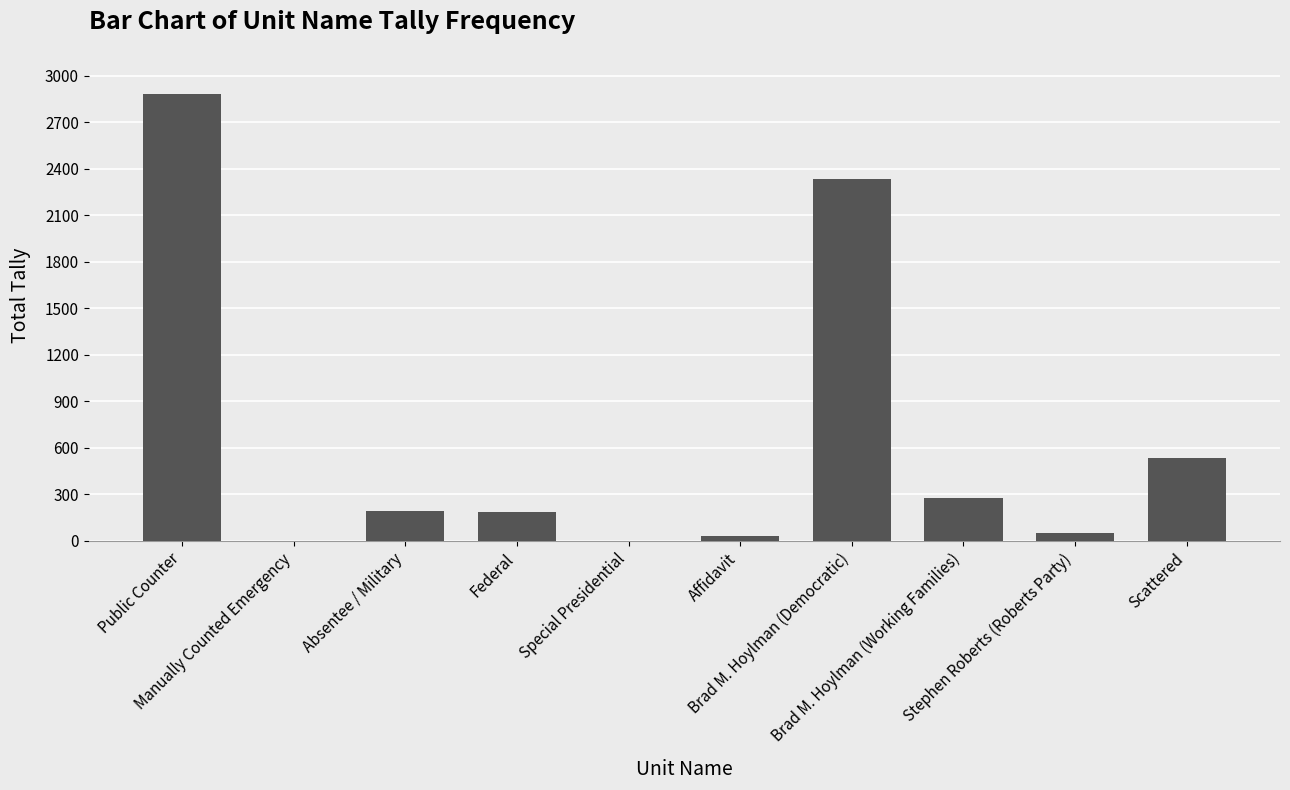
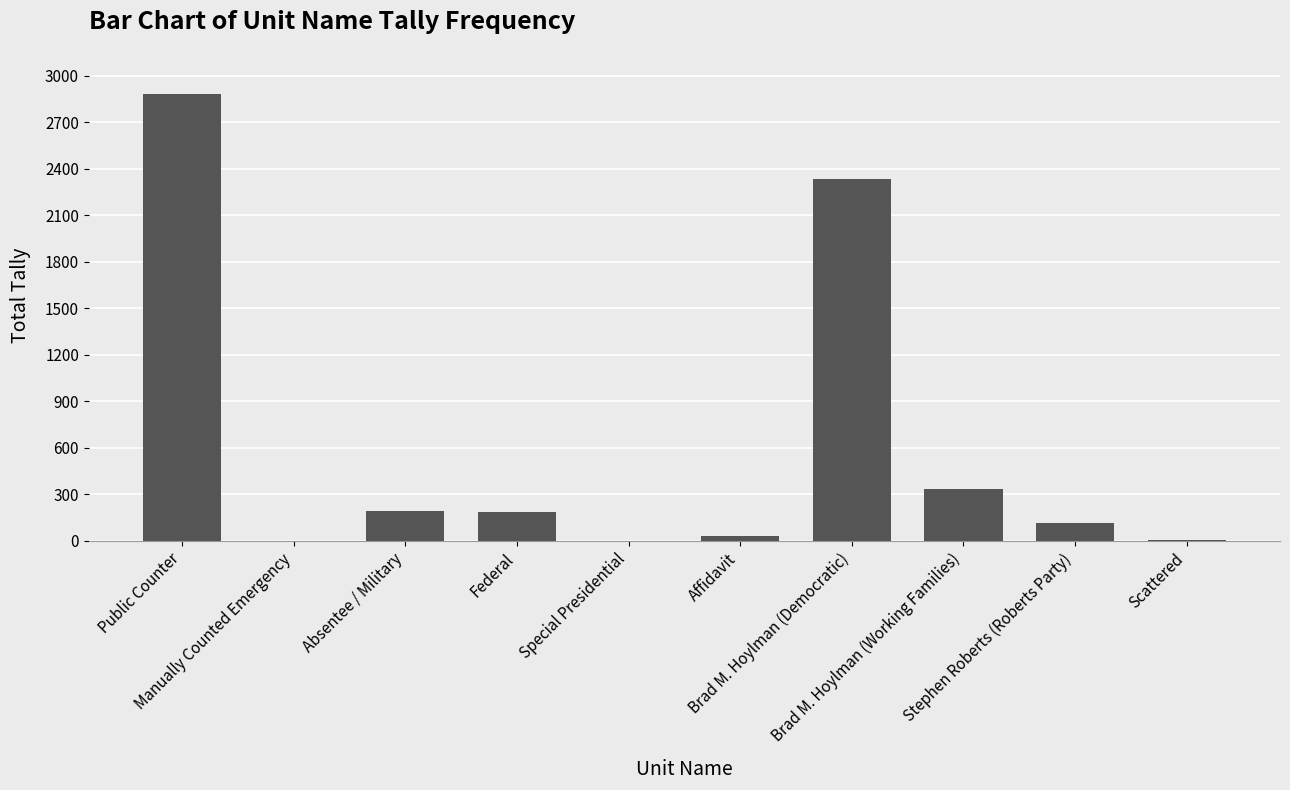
Brad M. Hoylman (Working Families): 280 -> 330
Stephen Roberts (Roberts Party): 50 -> 120
Scattered: 530 -> 10
